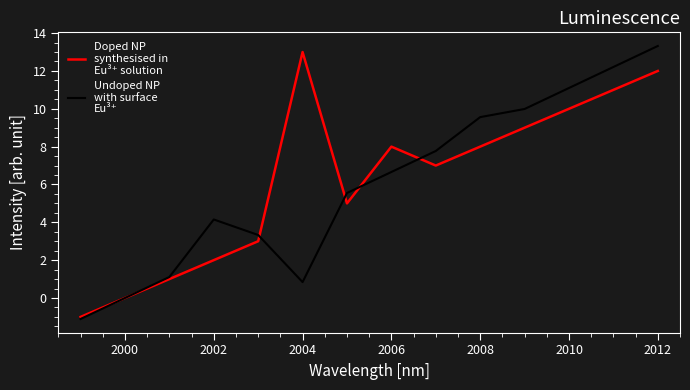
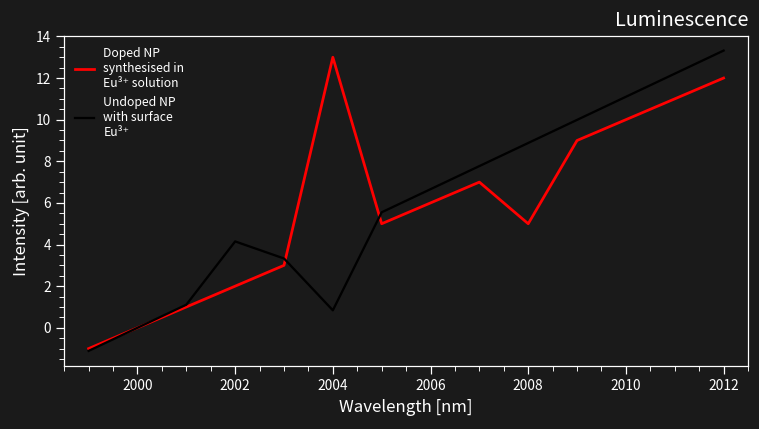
Doped NP synthesised in Eu³⁺ solution, 2006: 8 -> 6
Doped NP synthesised in Eu³⁺ solution, 2008: 8 -> 5
Undoped NP with surface Eu³⁺, 2008: 9.6 -> 8.9
